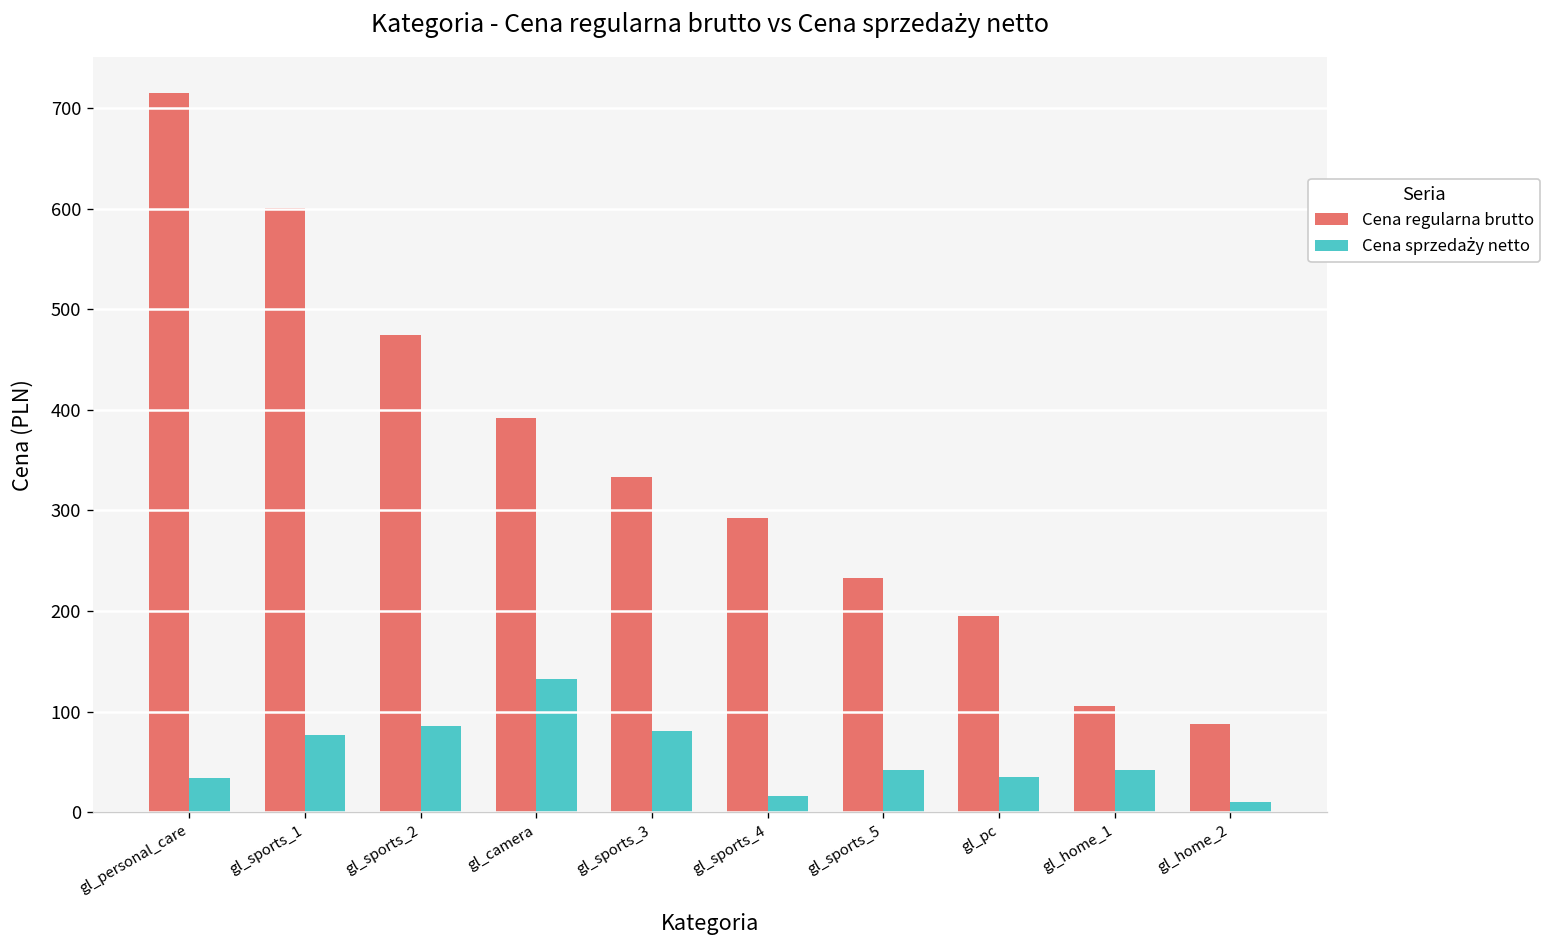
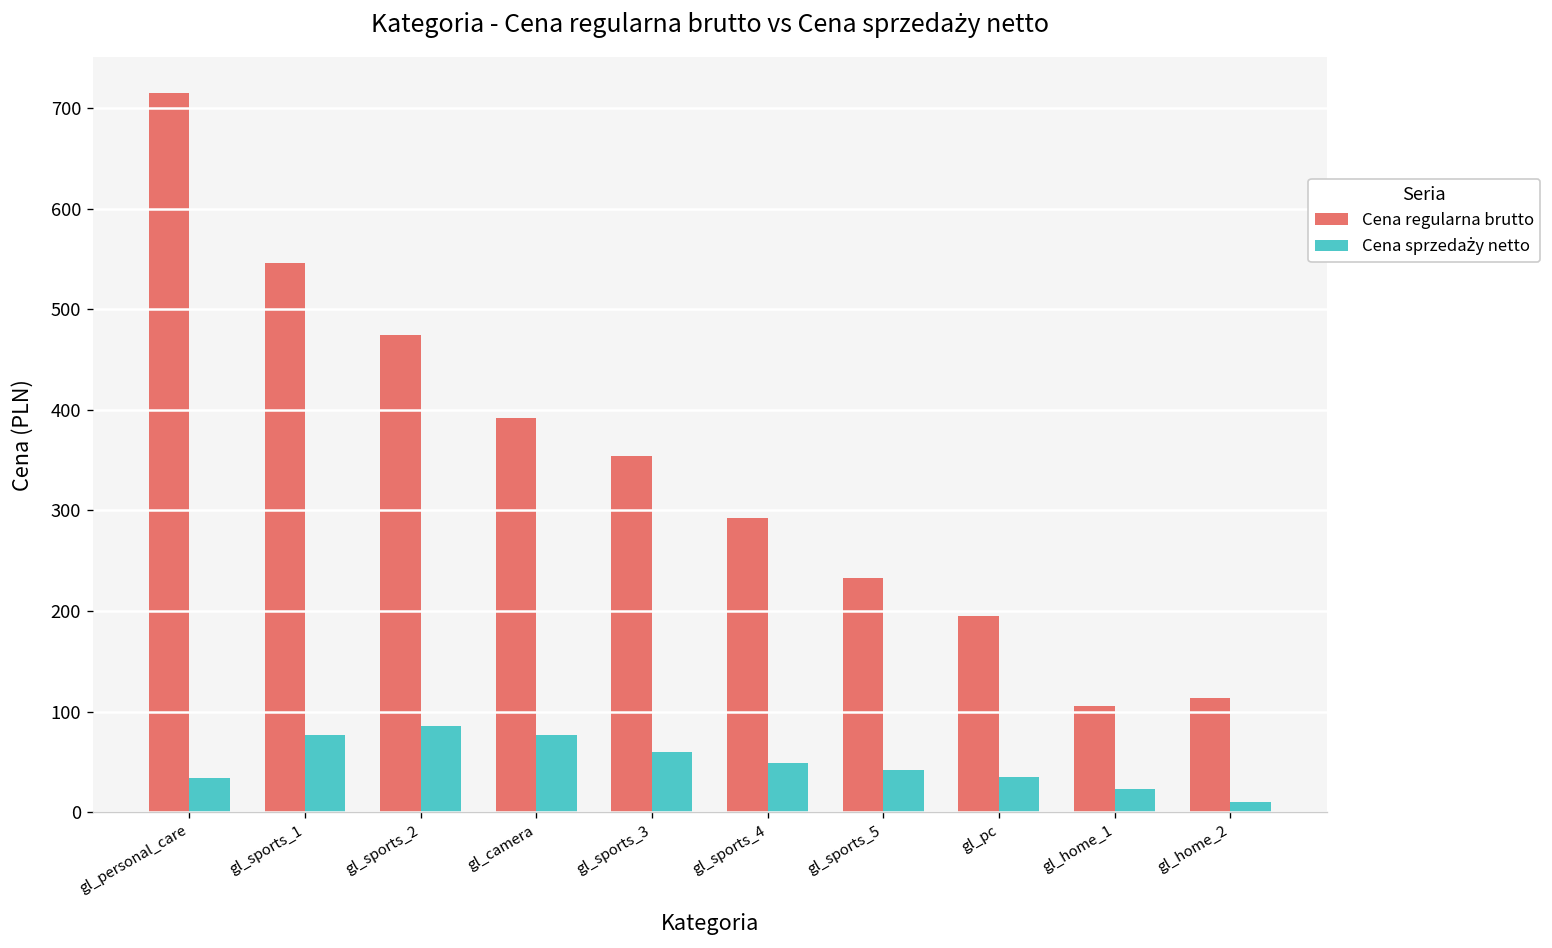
Cena regularna brutto, gl_sports_1: 600 -> 550
Cena sprzedaży netto, gl_camera: 130 -> 80
Cena regularna brutto, gl_sports_3: 330 -> 350
Cena sprzedaży netto, gl_sports_3: 80 -> 60
Cena sprzedaży netto, gl_sports_4: 20 -> 50
Cena sprzedaży netto, gl_home_1: 40 -> 20
Cena regularna brutto, gl_home_2: 90 -> 110
